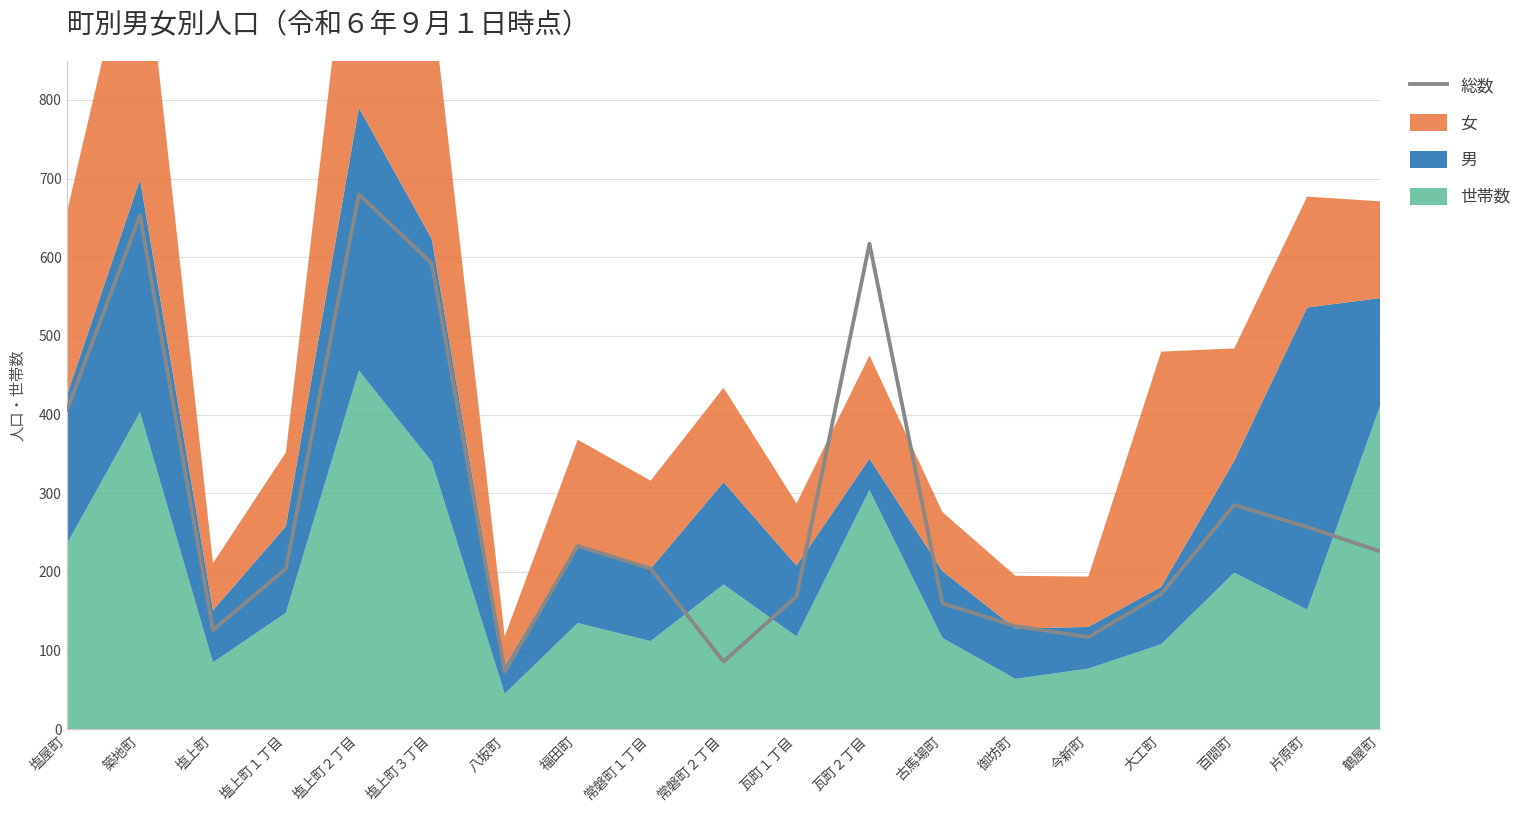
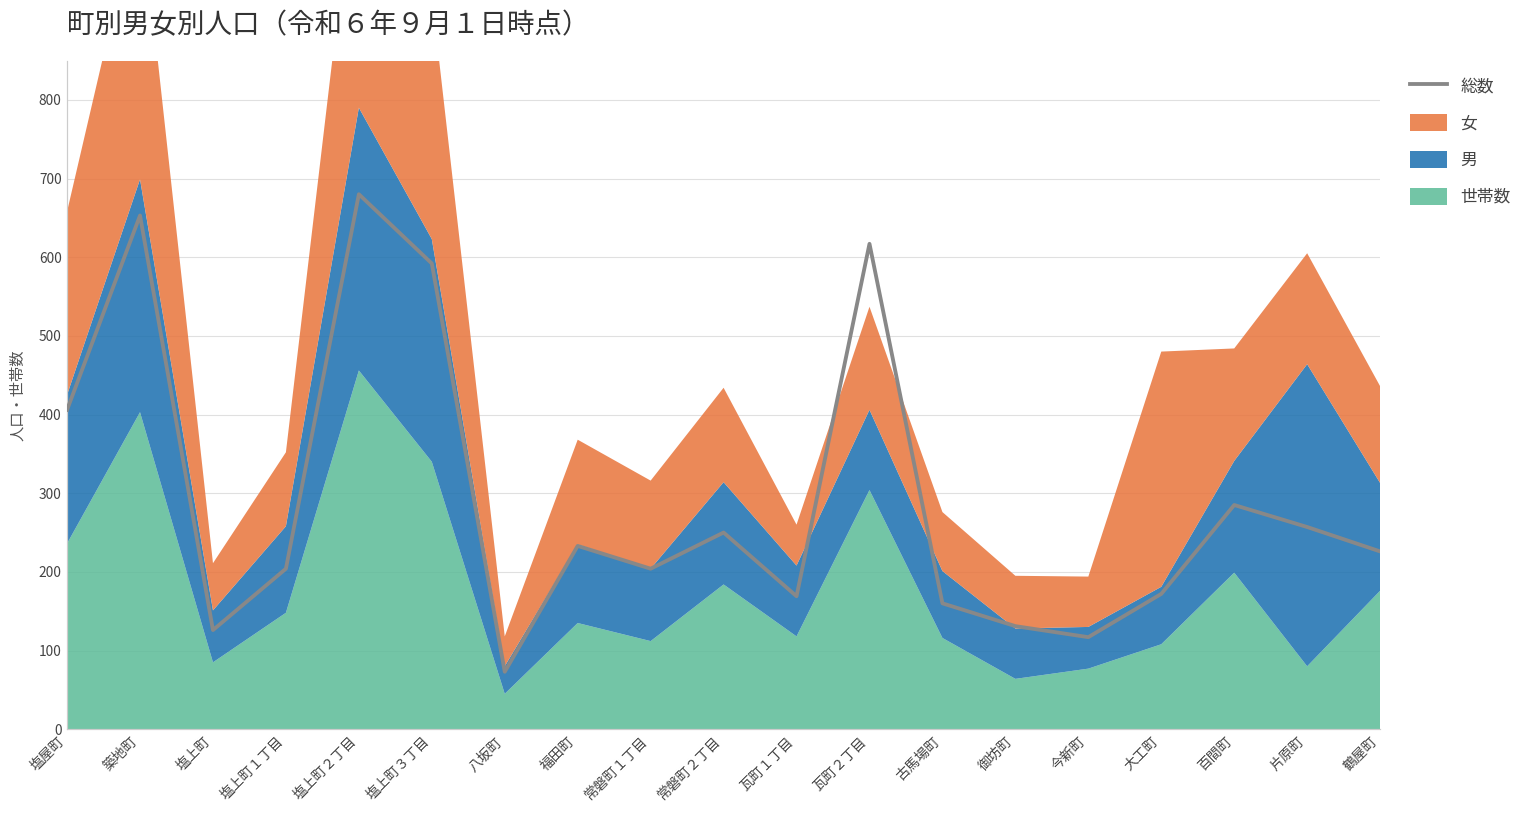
総数, 常磐町２丁目: 90 -> 250
女, 瓦町１丁目: 80 -> 50
男, 瓦町２丁目: 40 -> 100
世帯数, 片原町: 150 -> 80
世帯数, 鶴屋町: 410 -> 180
